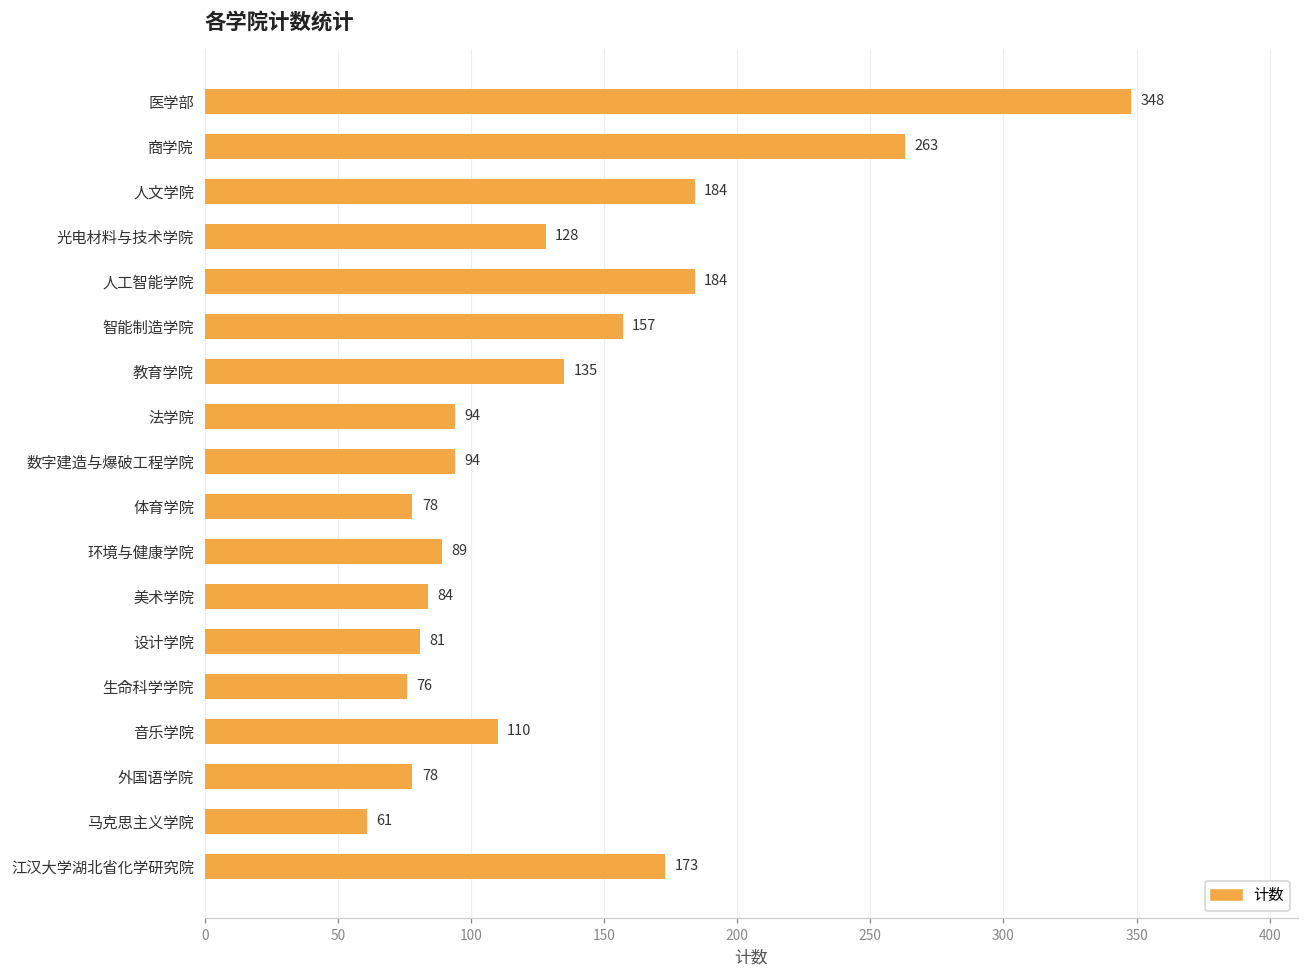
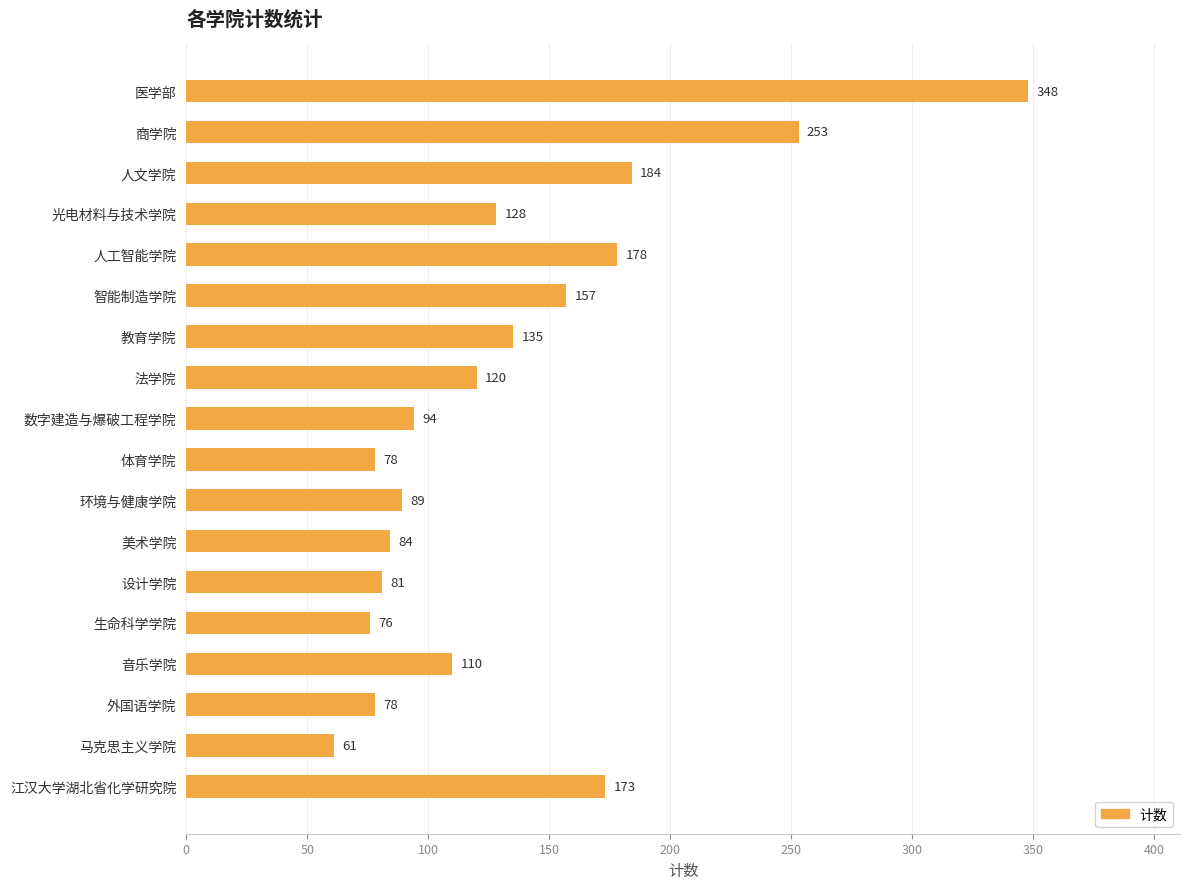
商学院: 263 -> 253
人工智能学院: 184 -> 178
法学院: 94 -> 120
